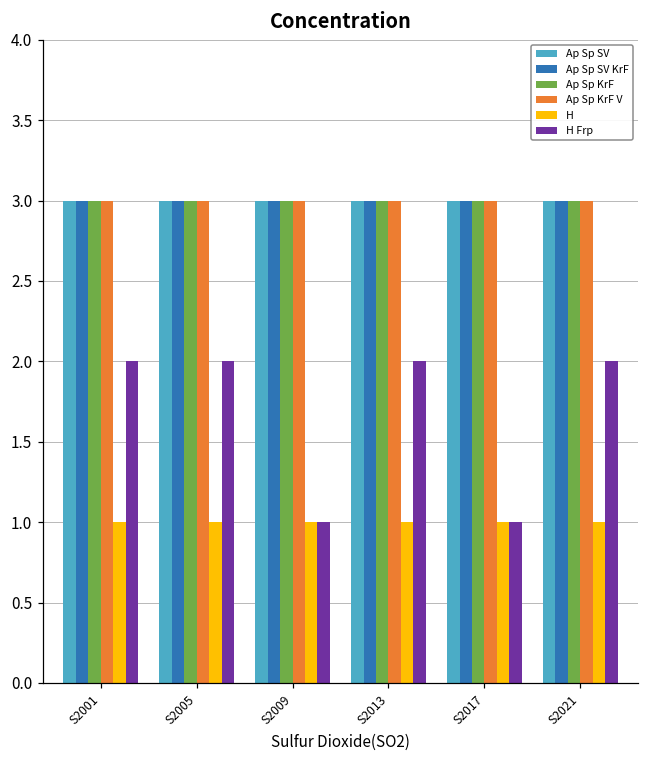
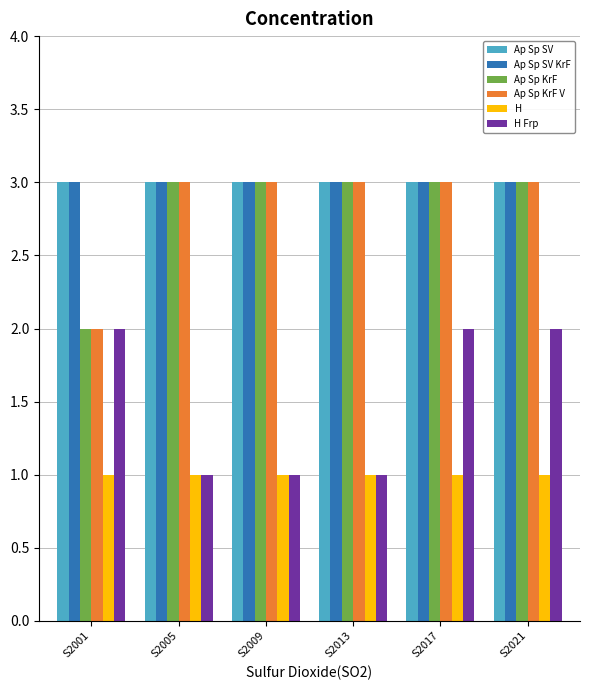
Ap Sp KrF, S2001: 3 -> 2
Ap Sp KrF V, S2001: 3 -> 2
H Frp, S2005: 2 -> 1
H Frp, S2013: 2 -> 1
H Frp, S2017: 1 -> 2
